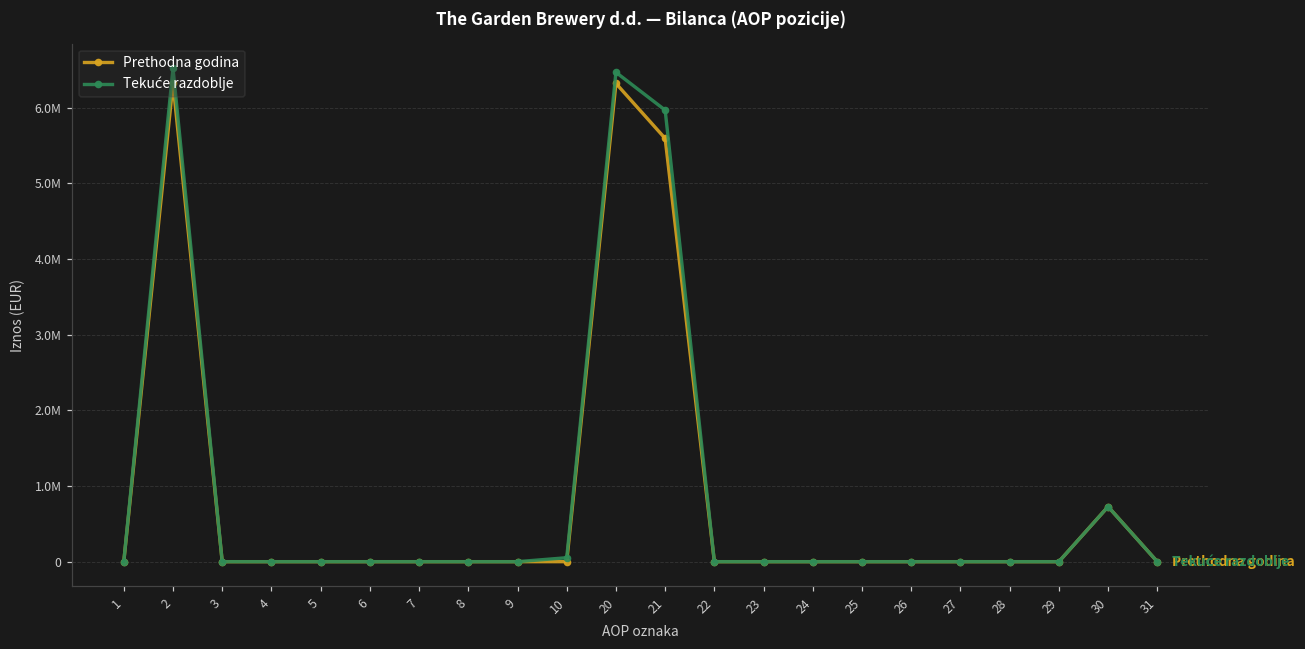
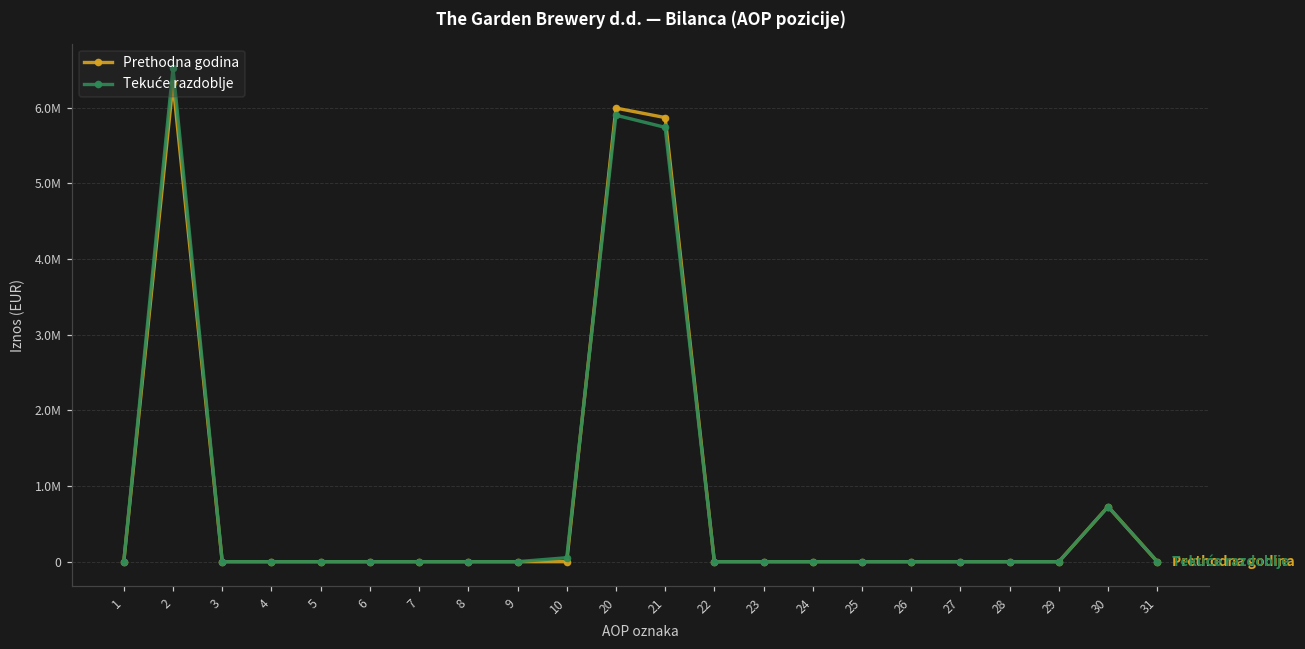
Prethodna godina, 20: 6300000 -> 6000000
Tekuće razdoblje, 20: 6500000 -> 5900000
Prethodna godina, 21: 5600000 -> 5900000
Tekuće razdoblje, 21: 6000000 -> 5700000
